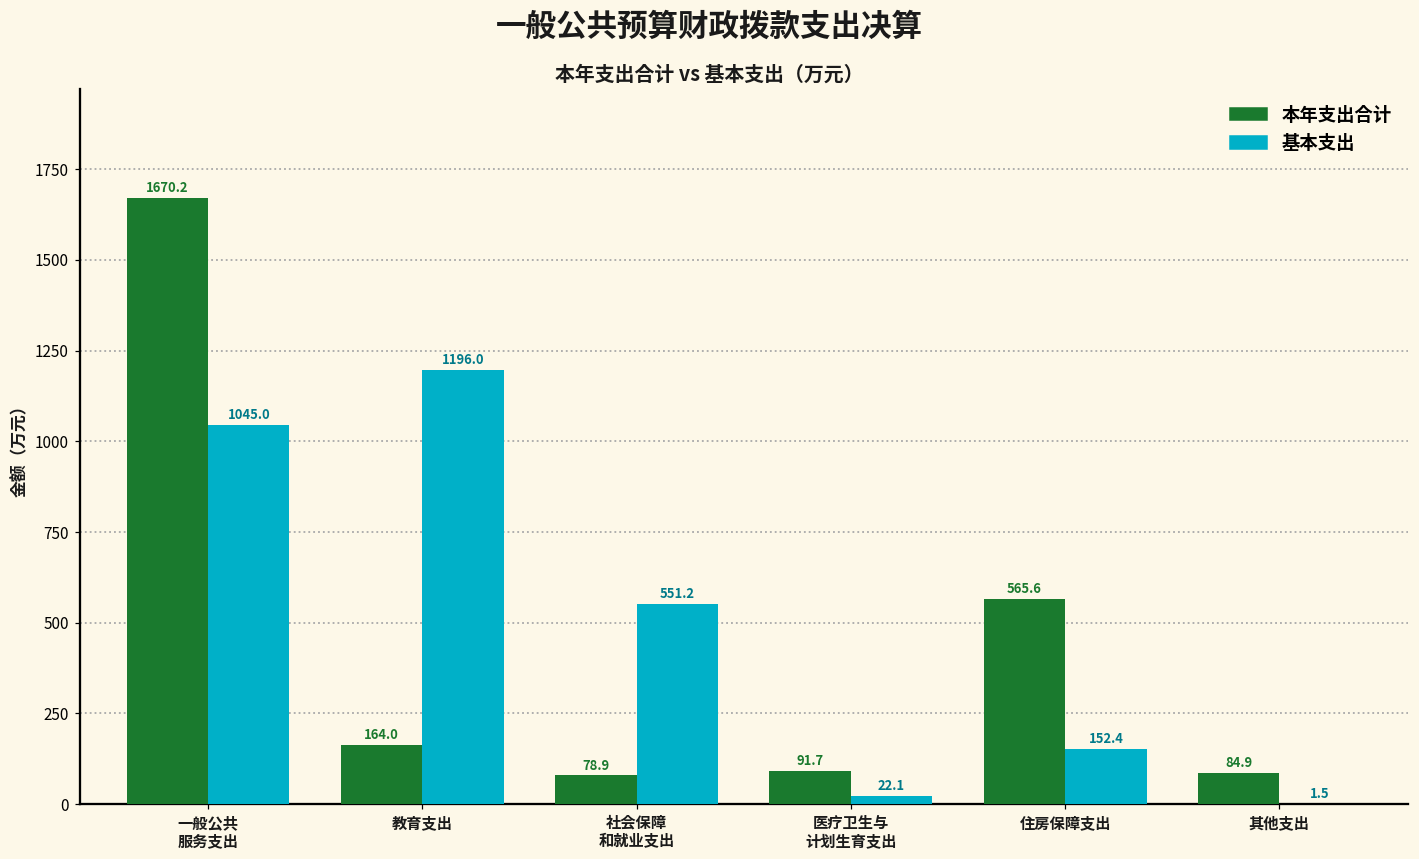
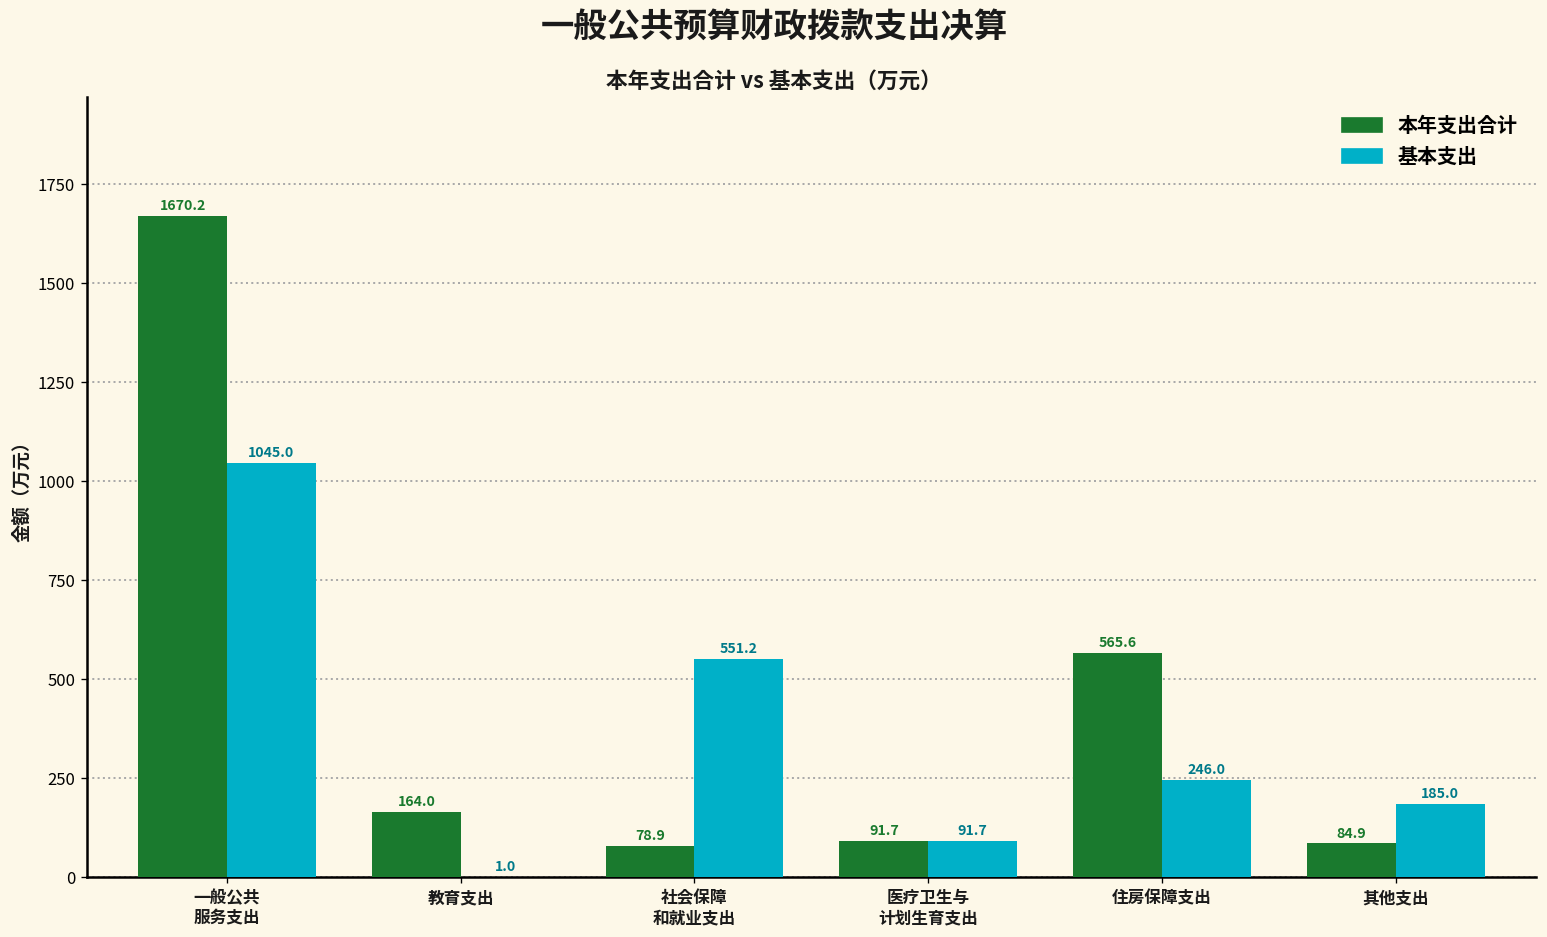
基本支出, 教育支出: 1196.0 -> 1.0
基本支出, 医疗卫生与 计划生育支出: 22.1 -> 91.7
基本支出, 住房保障支出: 152.4 -> 246.0
基本支出, 其他支出: 1.5 -> 185.0
